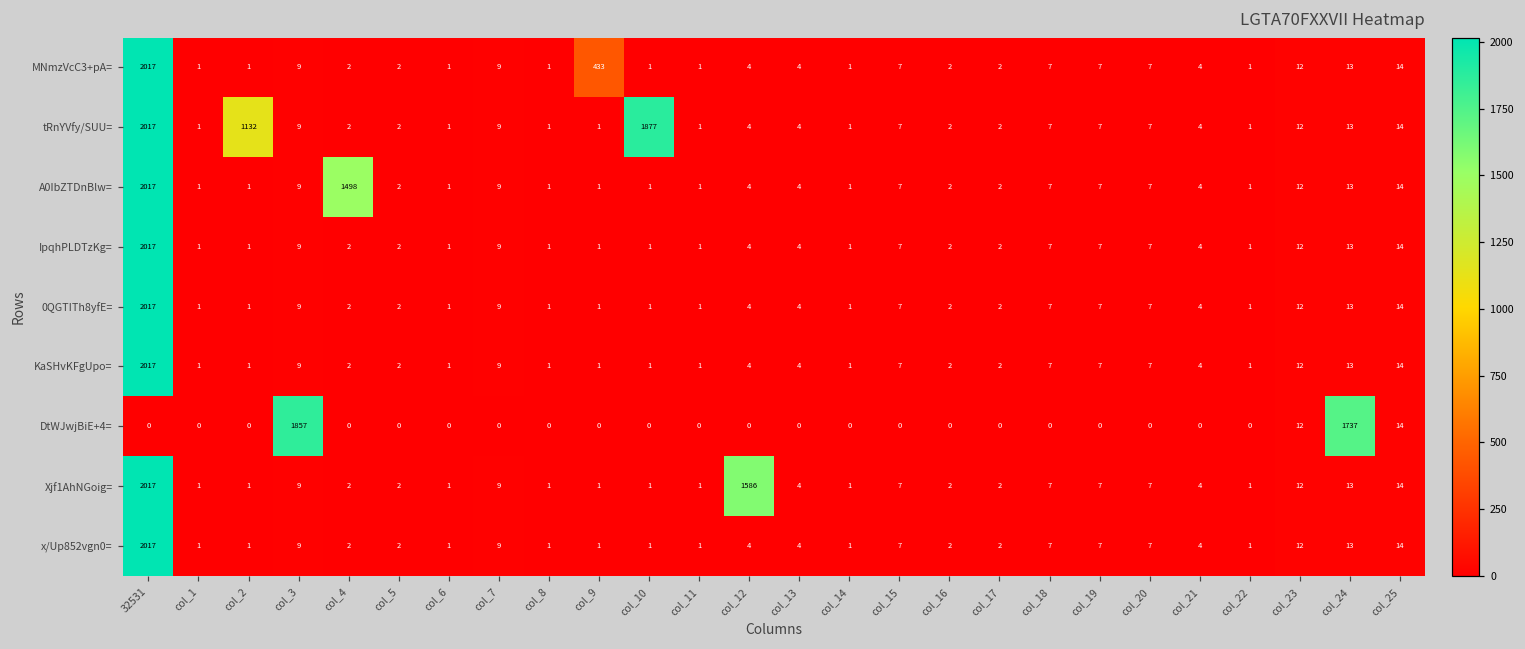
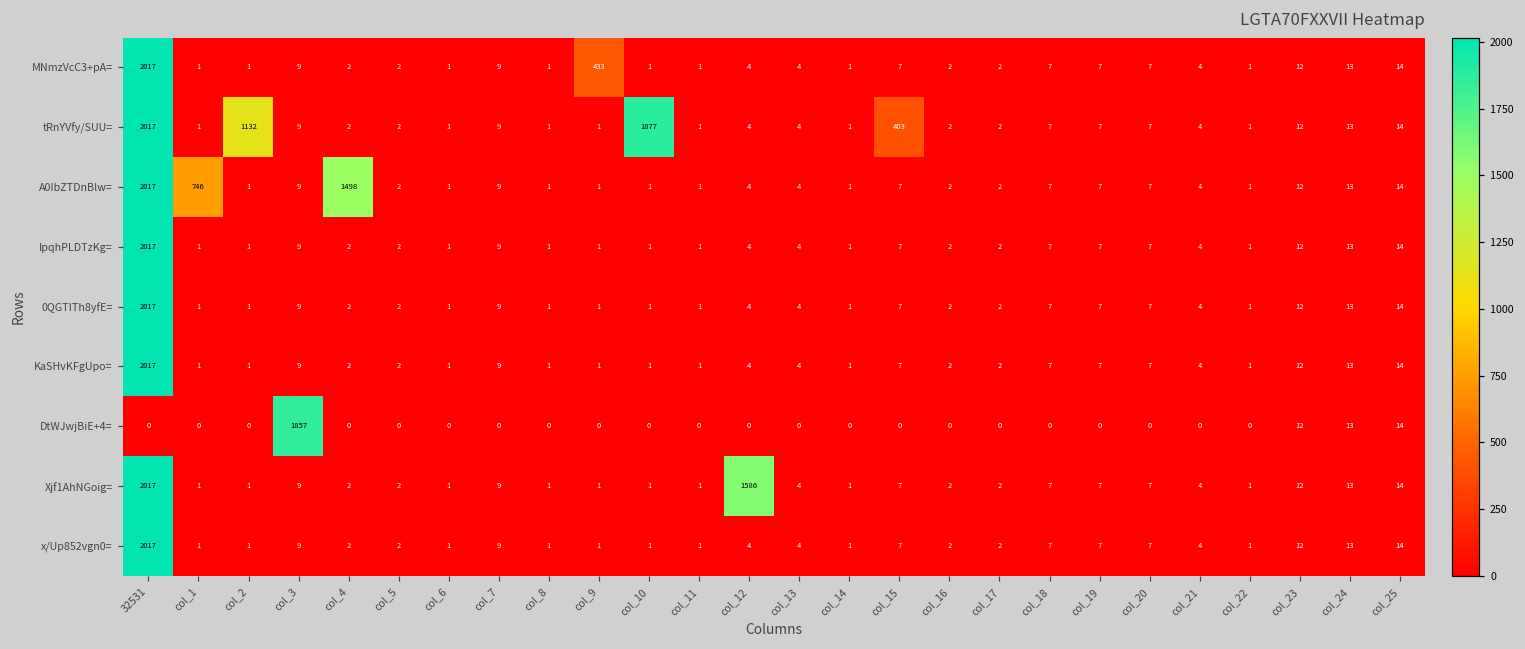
tRnYVfy/SUU=, col_15: 7 -> 403
A0IbZTDnBlw=, col_1: 1 -> 746
DtWJwjBiE+4=, col_24: 1737 -> 13
